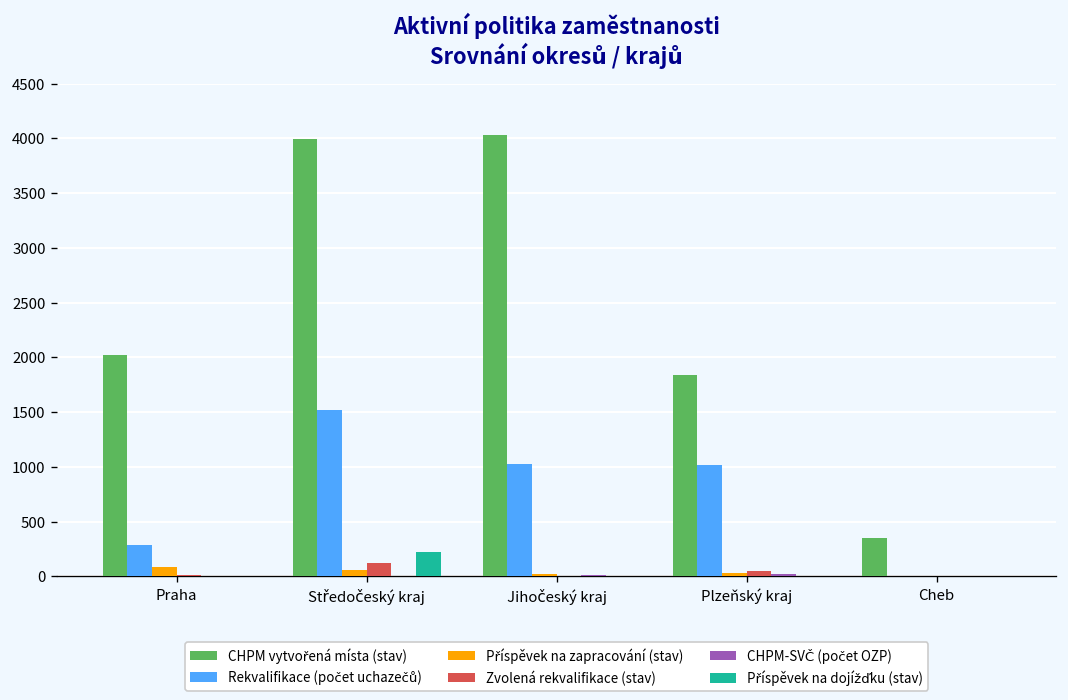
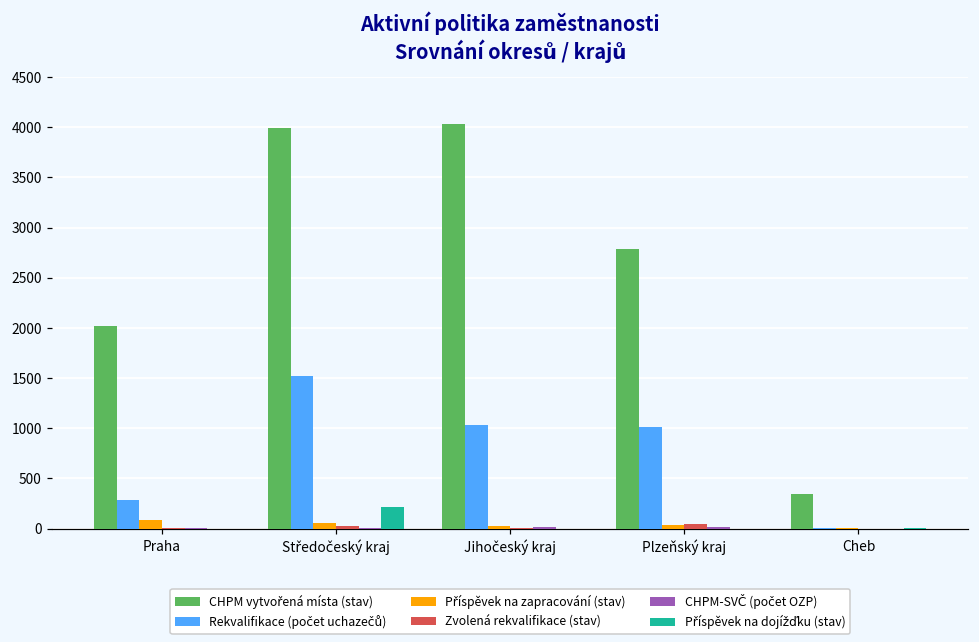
Zvolená rekvalifikace (stav), Středočeský kraj: 100 -> 0
CHPM vytvořená místa (stav), Plzeňský kraj: 1800 -> 2800
